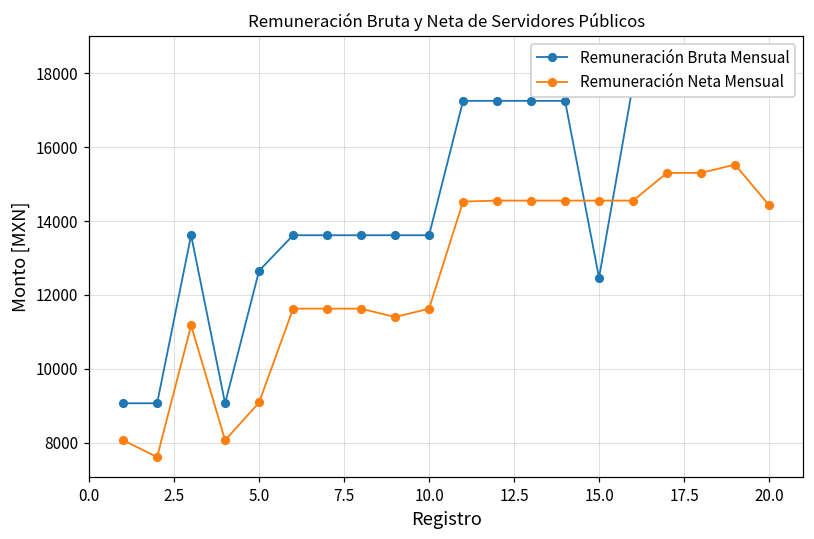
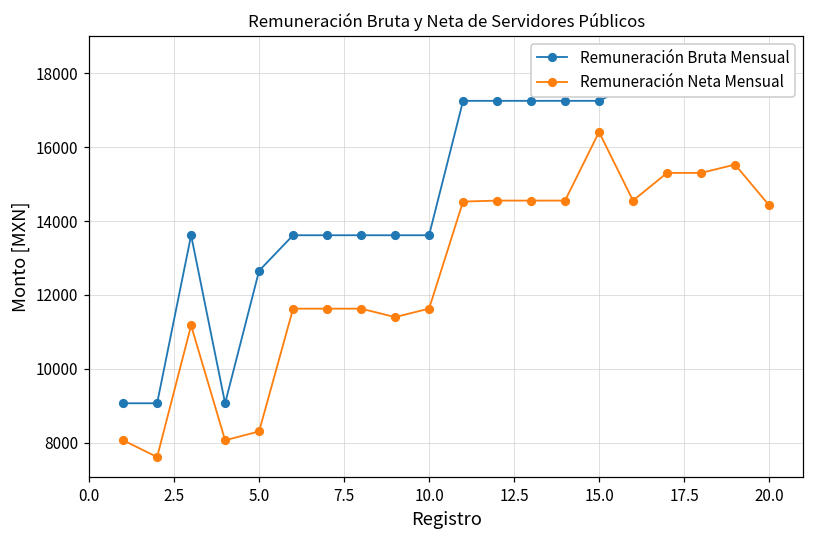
Remuneración Neta Mensual, 5.0: 9100 -> 8300
Remuneración Bruta Mensual, 15.0: 12500 -> 17300
Remuneración Neta Mensual, 15.0: 14600 -> 16400
